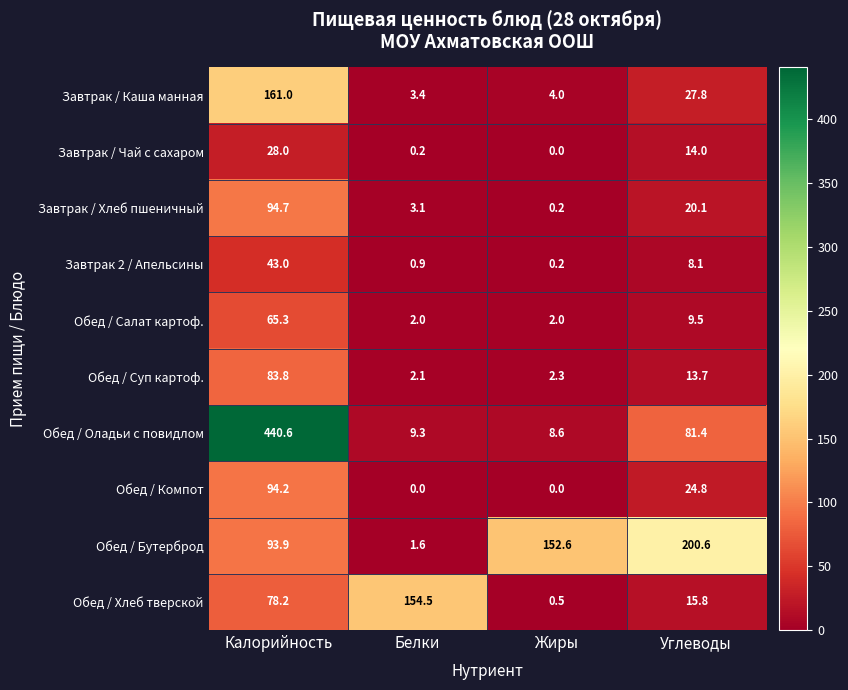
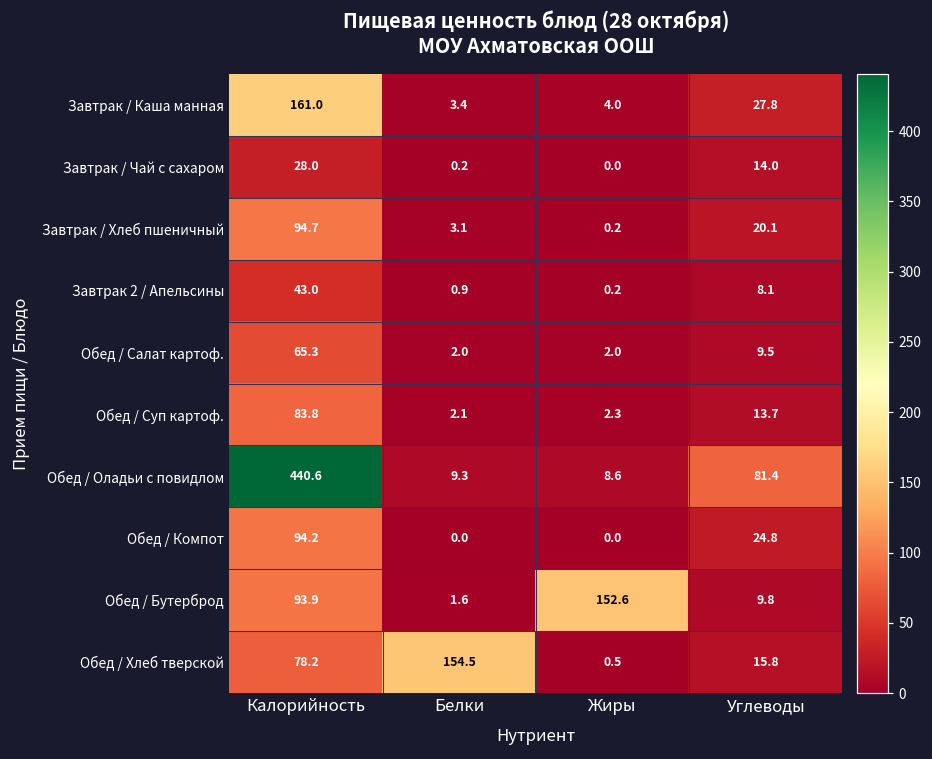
Обед / Бутерброд, Углеводы: 200.6 -> 9.8
